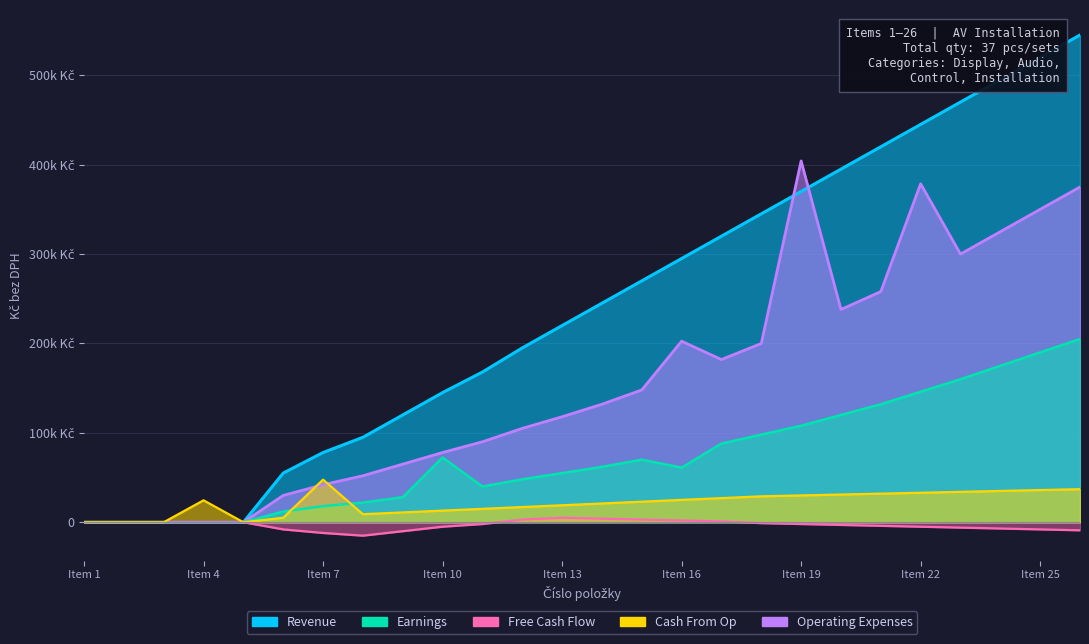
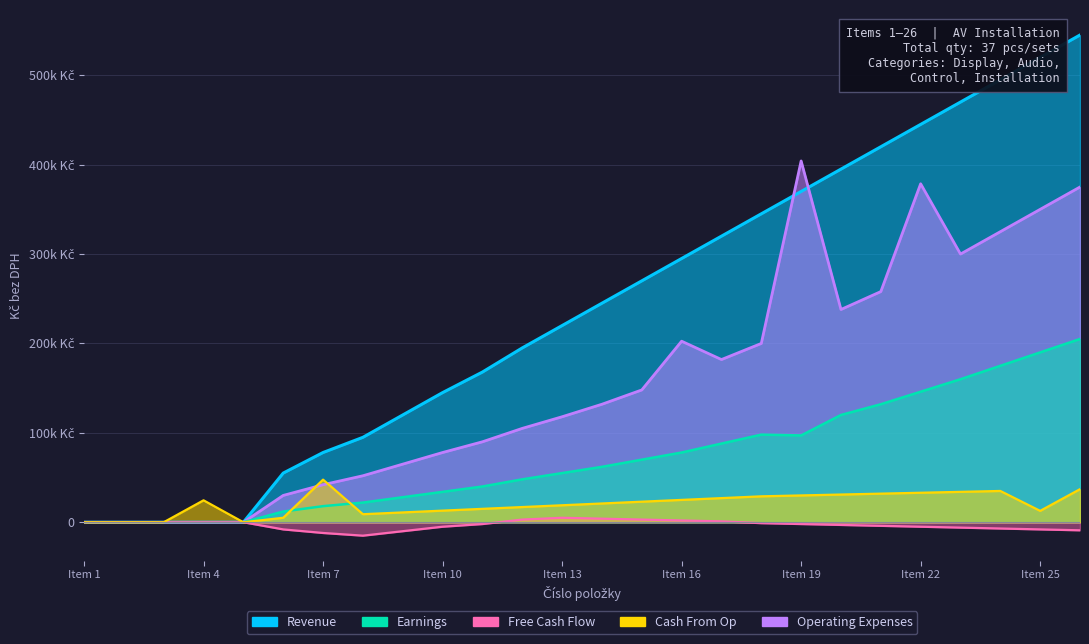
Earnings, Item 10: 70k Kč -> 30k Kč
Earnings, Item 16: 60k Kč -> 80k Kč
Earnings, Item 19: 110k Kč -> 100k Kč
Cash From Op, Item 25: 40k Kč -> 10k Kč
